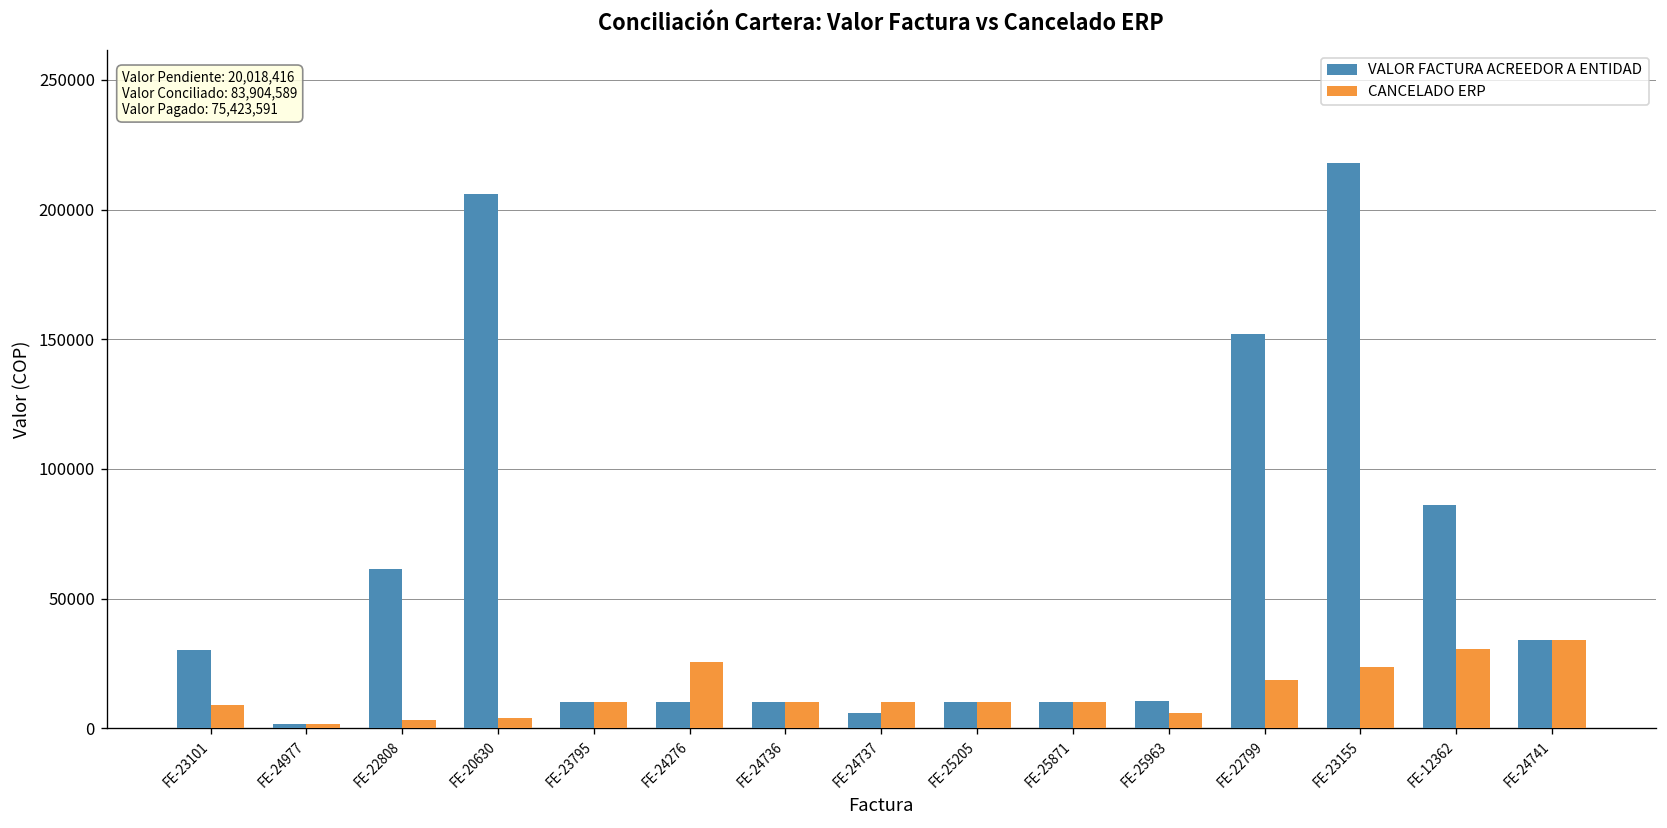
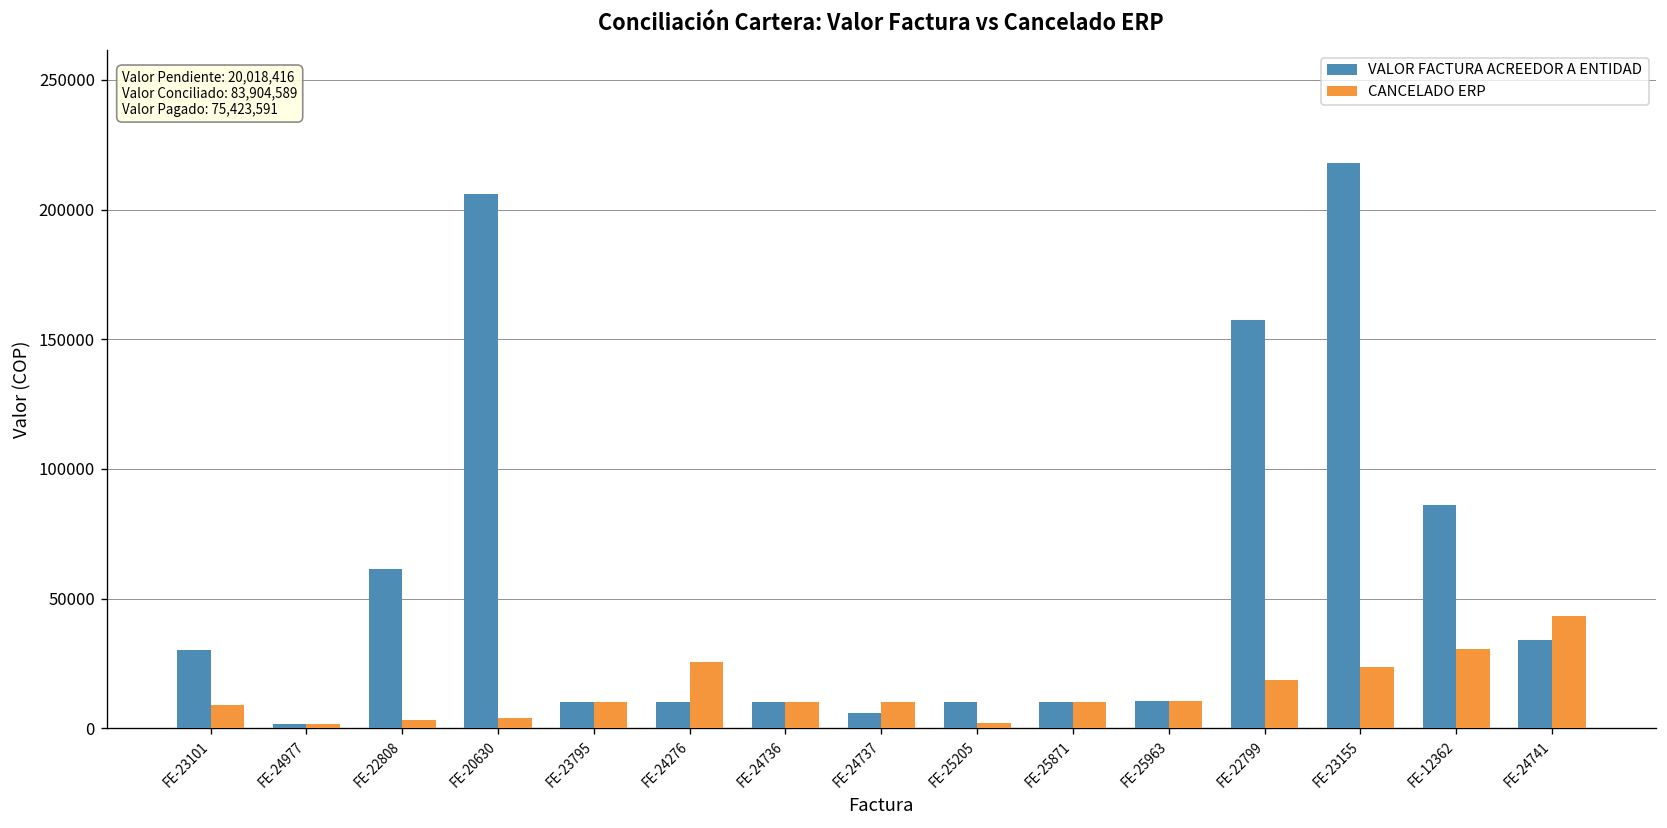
CANCELADO ERP, FE-25205: 10000 -> 2000
CANCELADO ERP, FE-25963: 6000 -> 11000
VALOR FACTURA ACREEDOR A ENTIDAD, FE-22799: 152000 -> 158000
CANCELADO ERP, FE-24741: 34000 -> 43000
